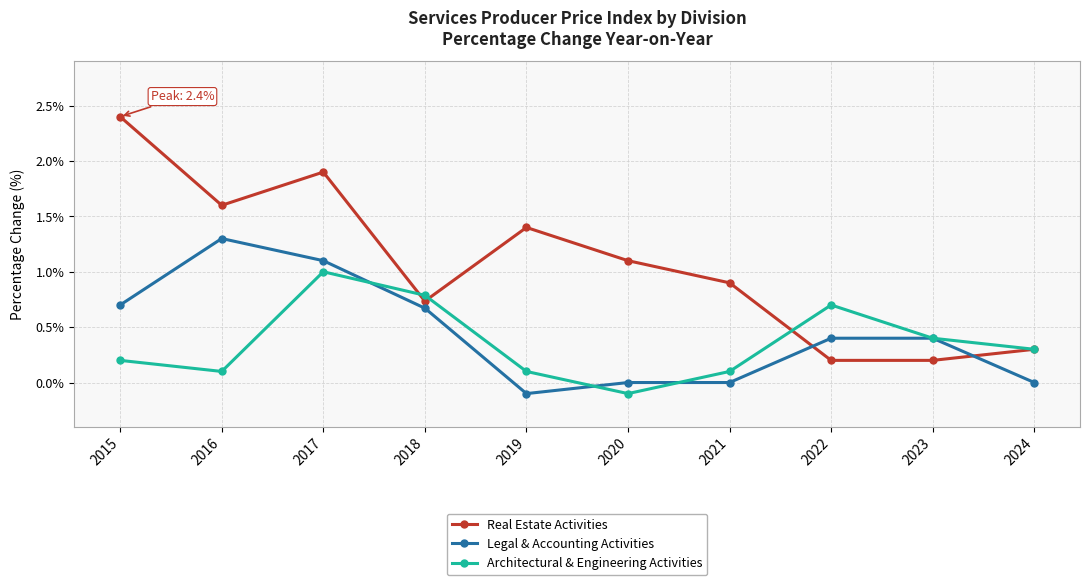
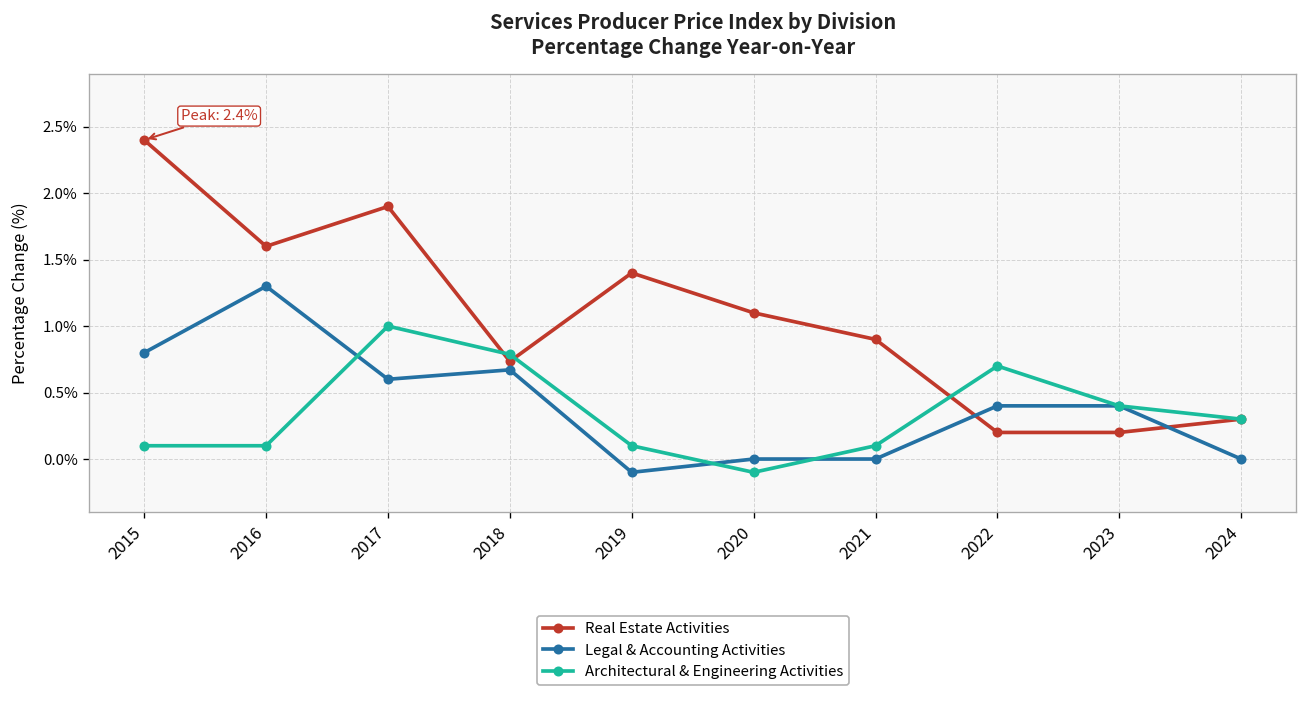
Legal & Accounting Activities, 2015: 0.7% -> 0.8%
Architectural & Engineering Activities, 2015: 0.2% -> 0.1%
Legal & Accounting Activities, 2017: 1.1% -> 0.6%
